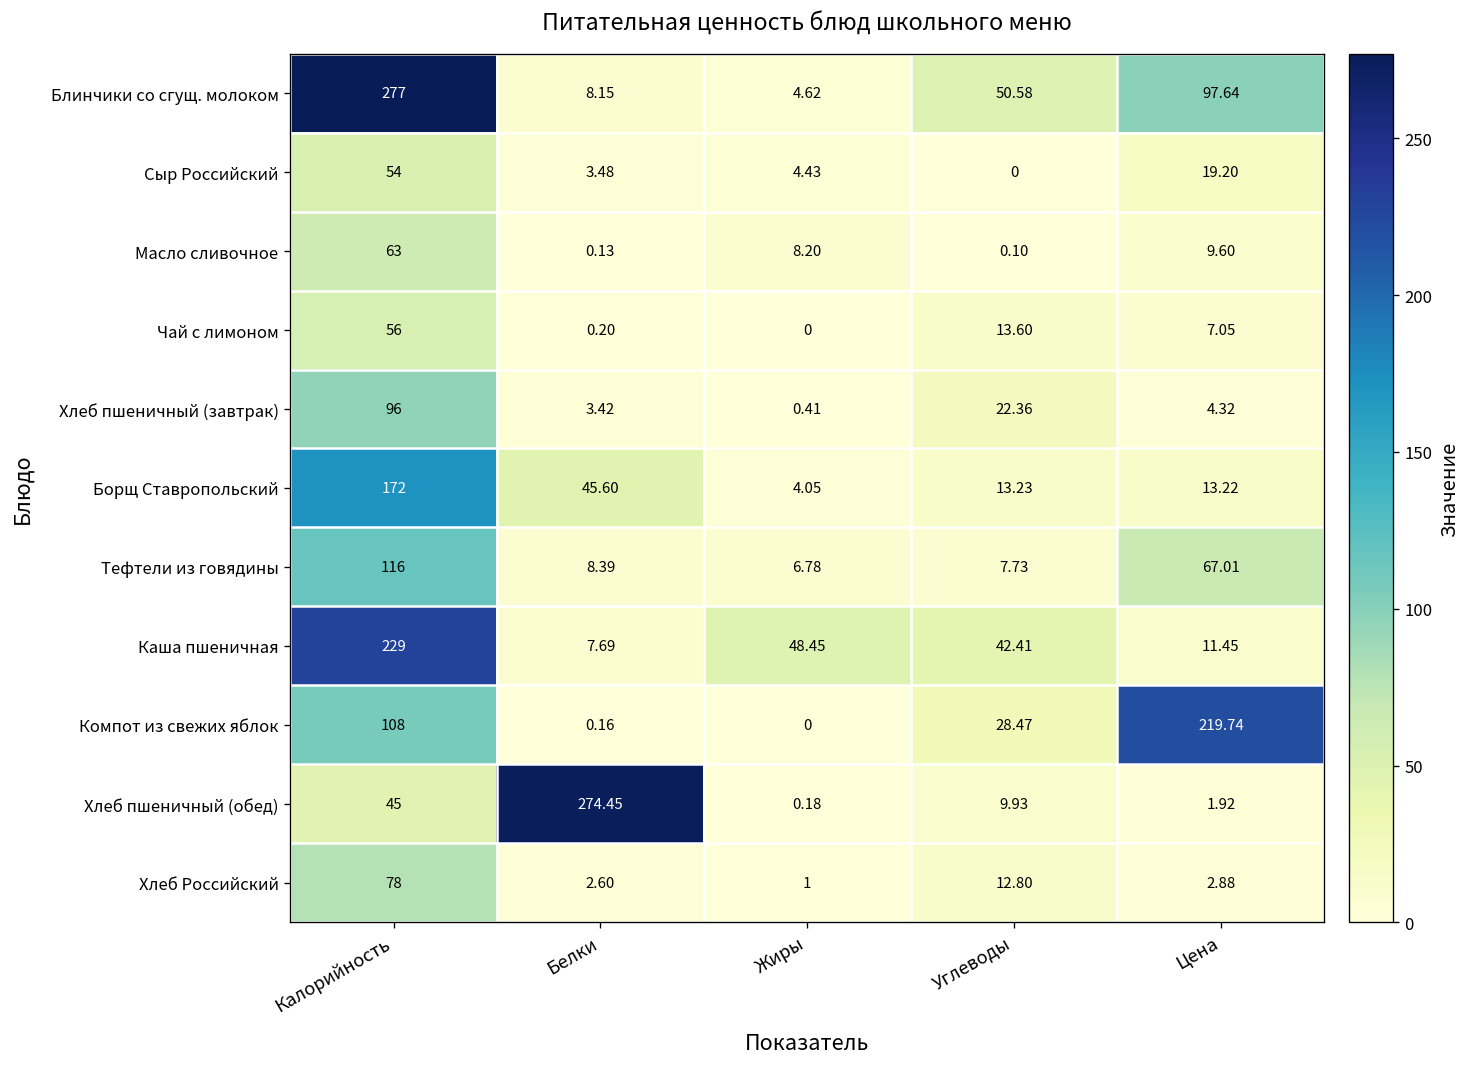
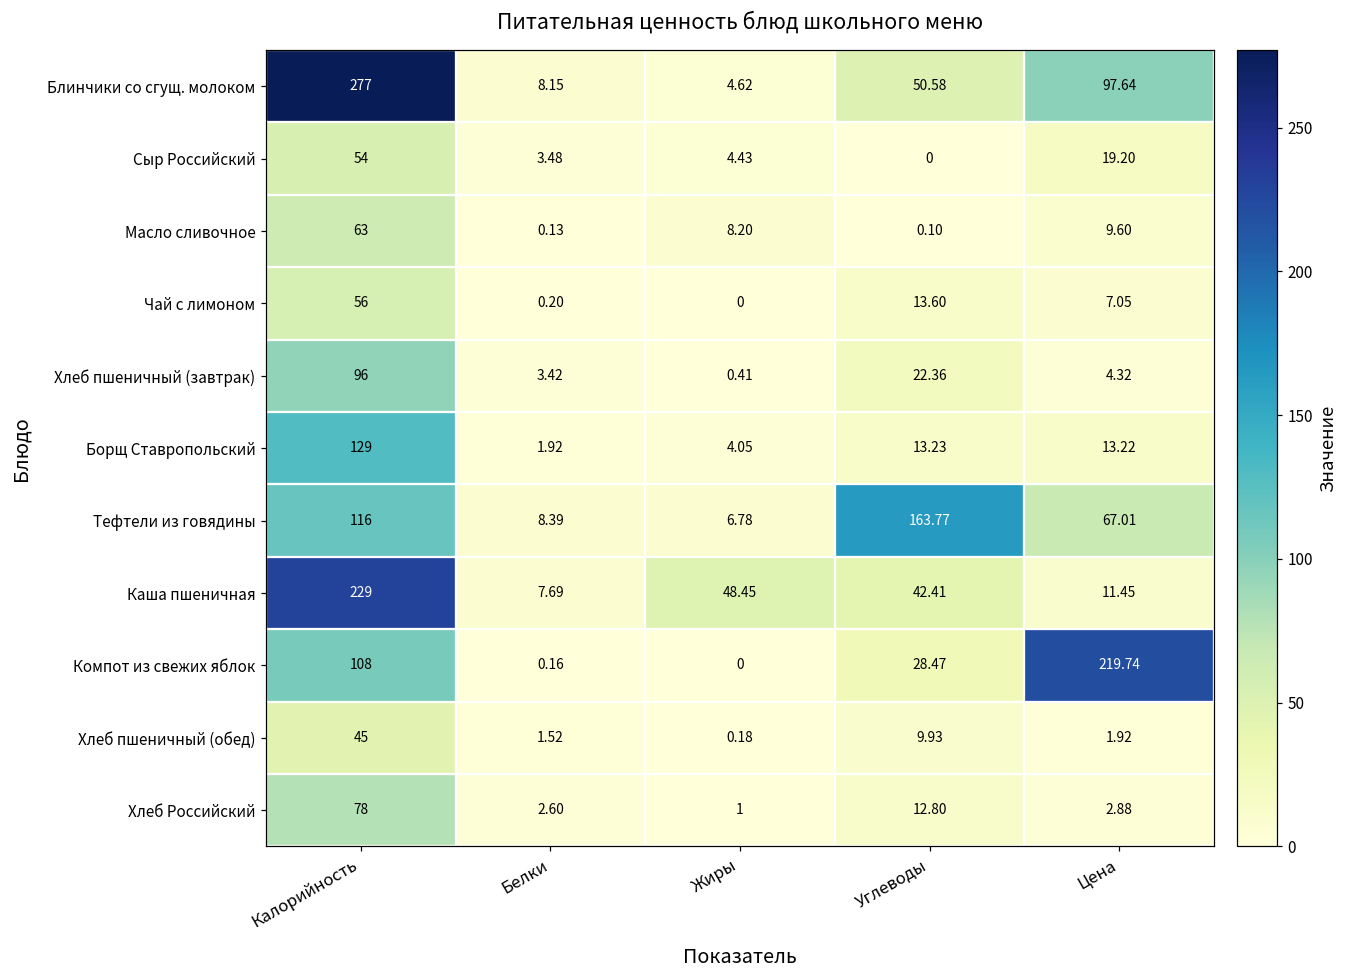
Борщ Ставропольский, Калорийность: 172 -> 129
Борщ Ставропольский, Белки: 45.60 -> 1.92
Тефтели из говядины, Углеводы: 7.73 -> 163.77
Хлеб пшеничный (обед), Белки: 274.45 -> 1.52
